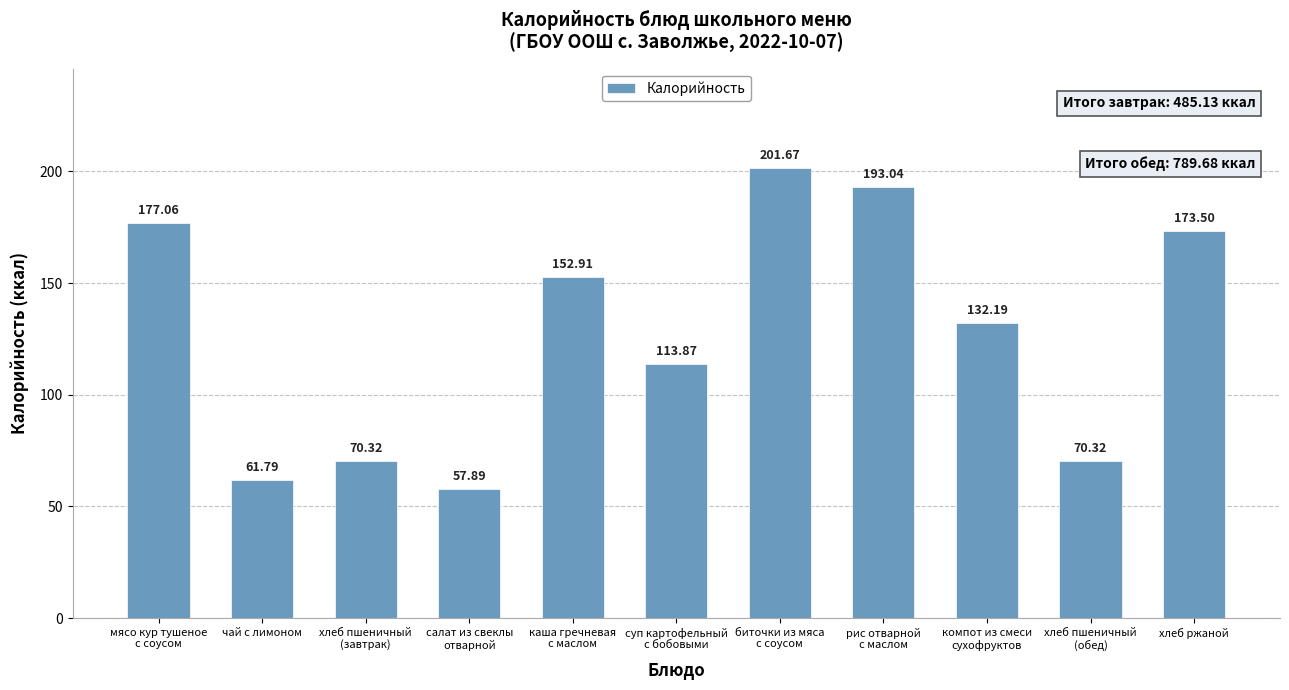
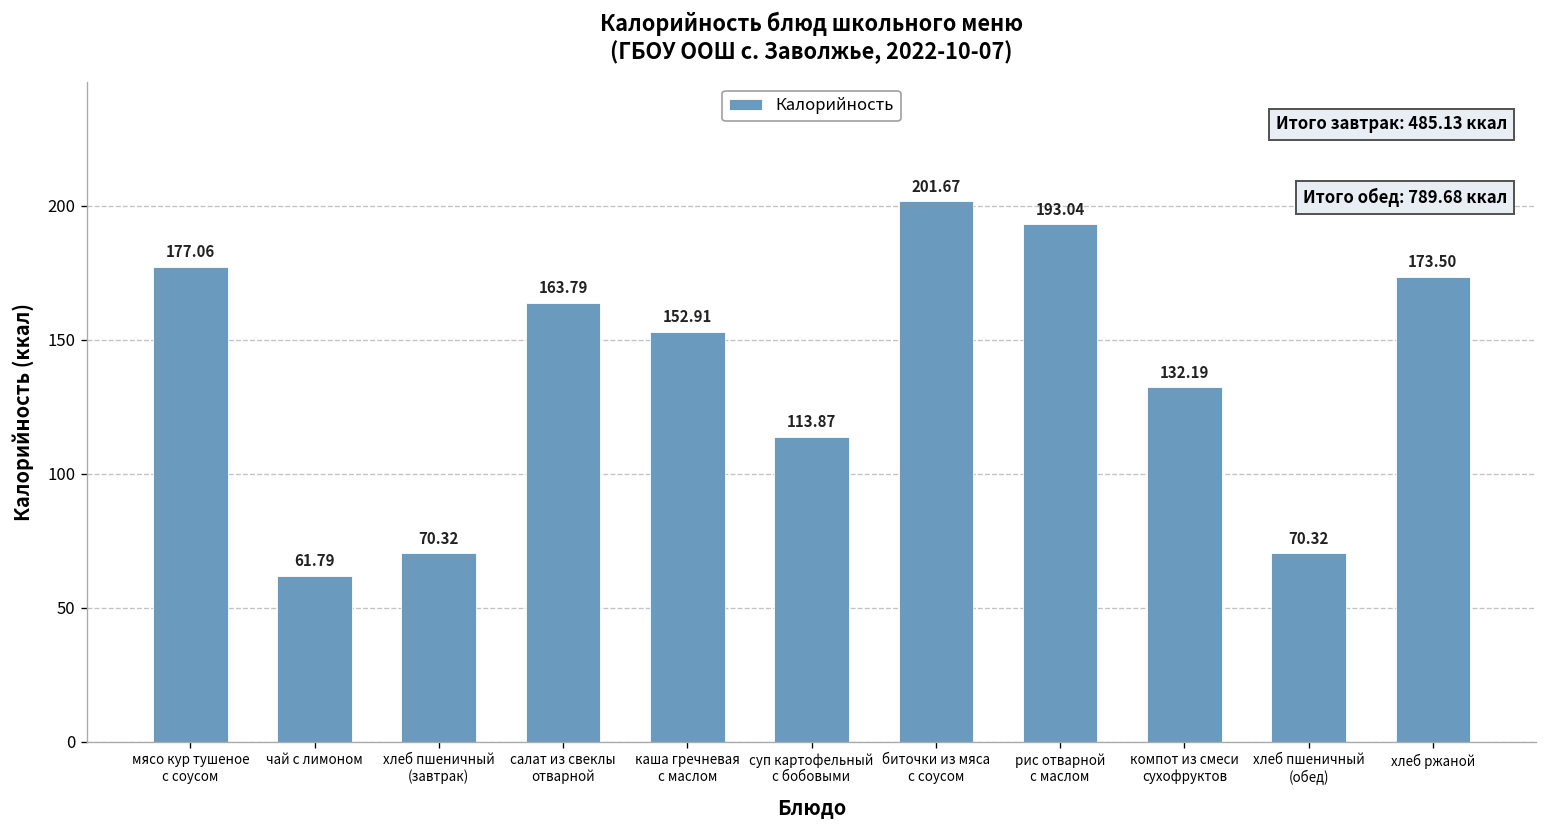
салат из свеклы отварной: 57.89 -> 163.79
